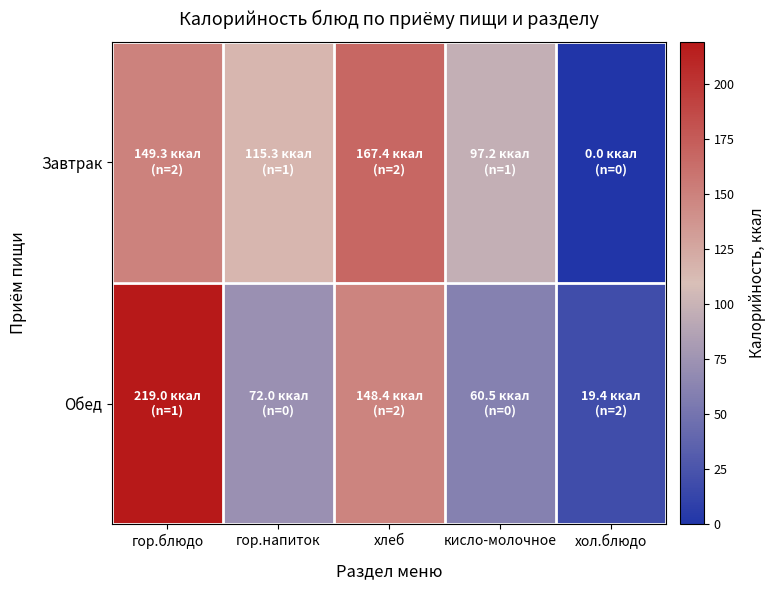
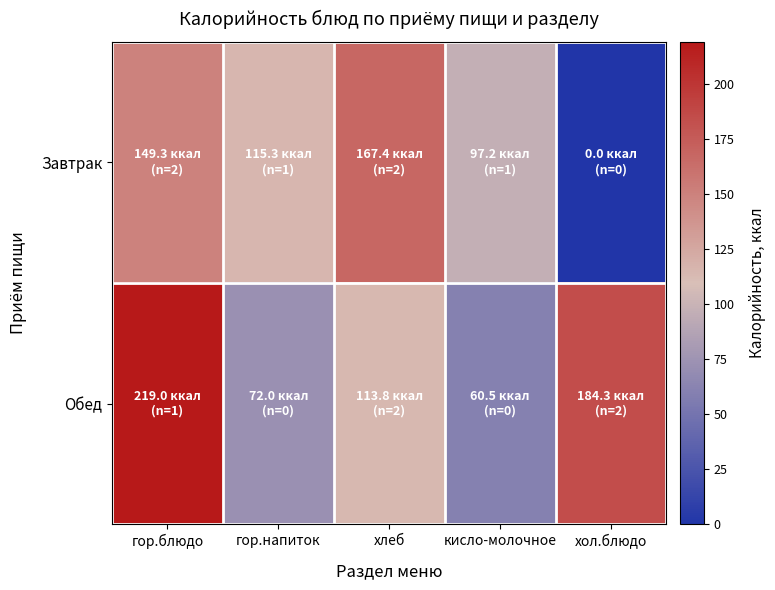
Обед, хлеб: 148.4 -> 113.8
Обед, хол.блюдо: 19.4 -> 184.3
